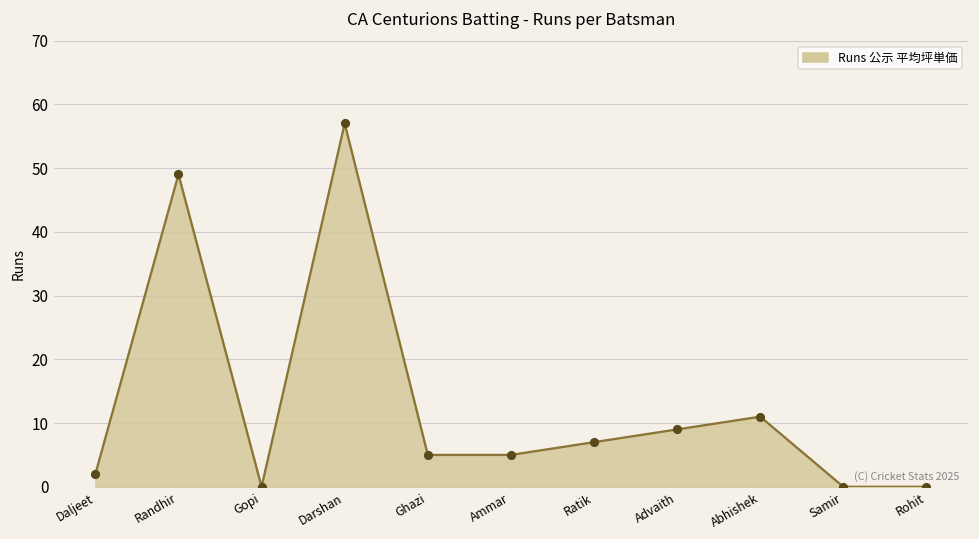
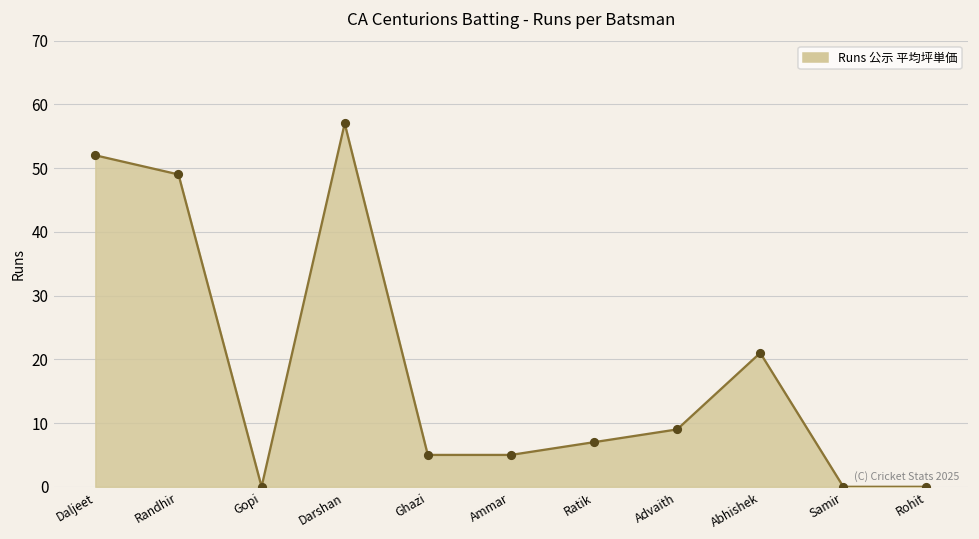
Daljeet: 2 -> 52
Abhishek: 11 -> 21
